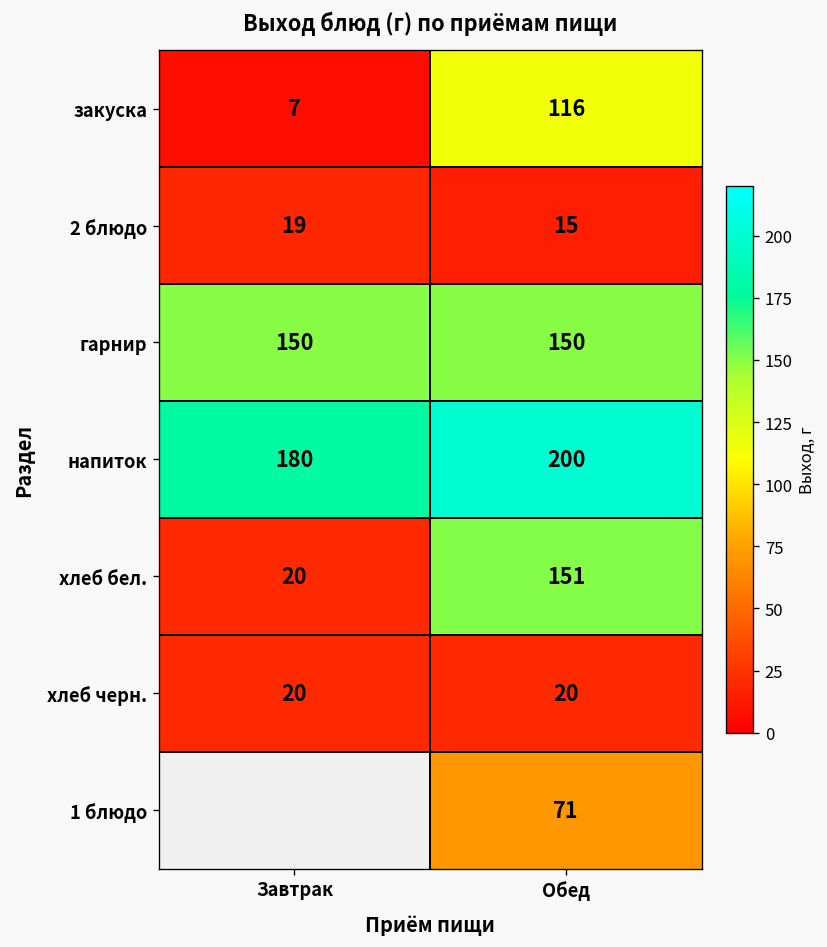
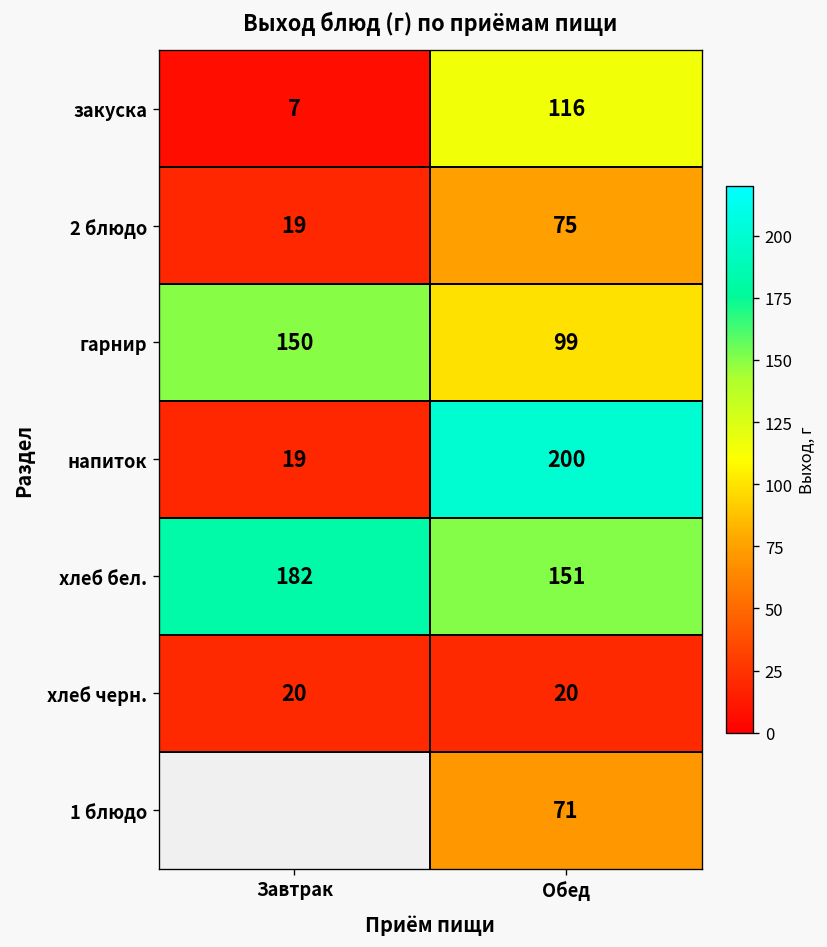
2 блюдо, Обед: 15 -> 75
гарнир, Обед: 150 -> 99
напиток, Завтрак: 180 -> 19
хлеб бел., Завтрак: 20 -> 182
